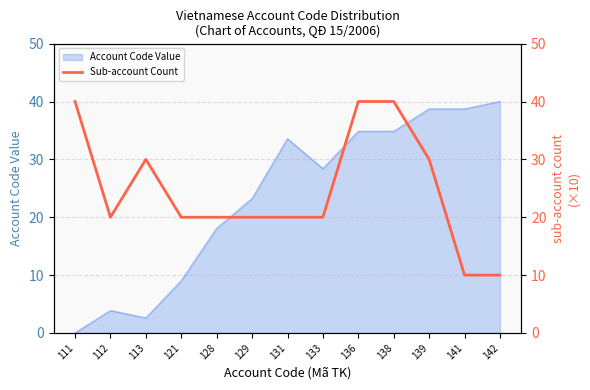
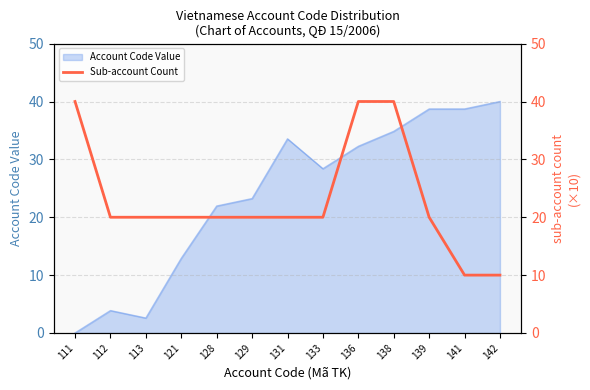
Account Code Value, 121: 9 -> 13
Account Code Value, 128: 18 -> 22
Account Code Value, 136: 35 -> 32
Sub-account Count, 113: 30 -> 20
Sub-account Count, 139: 30 -> 20
